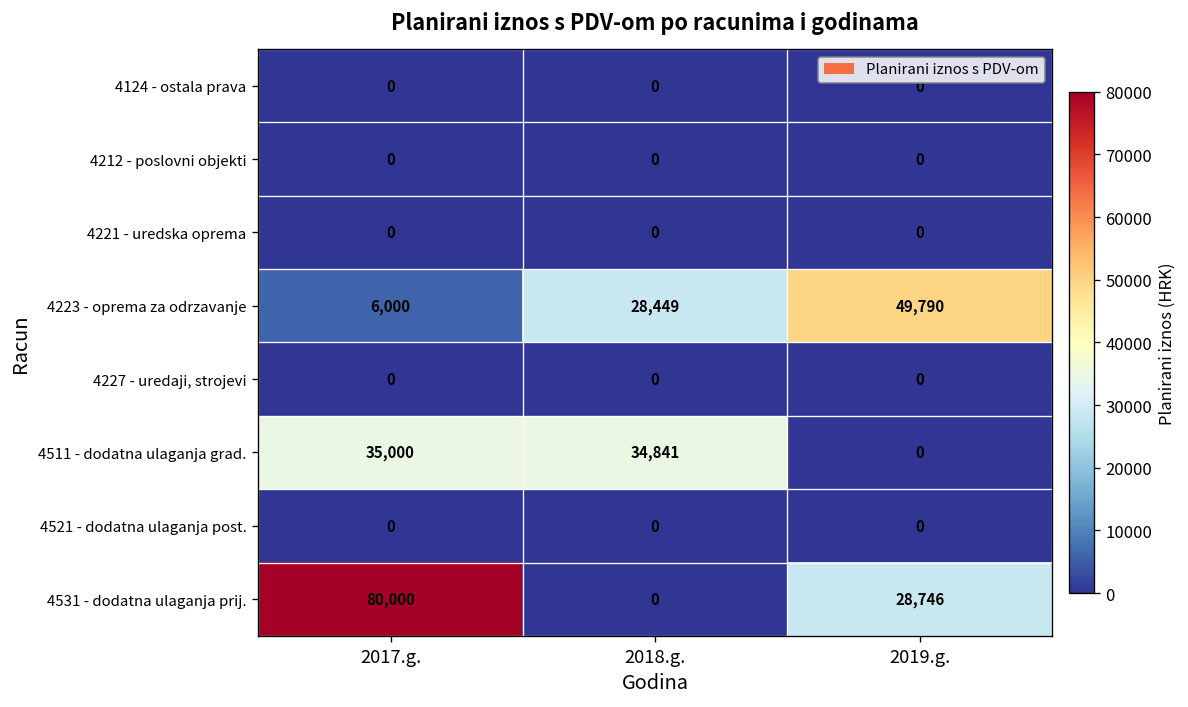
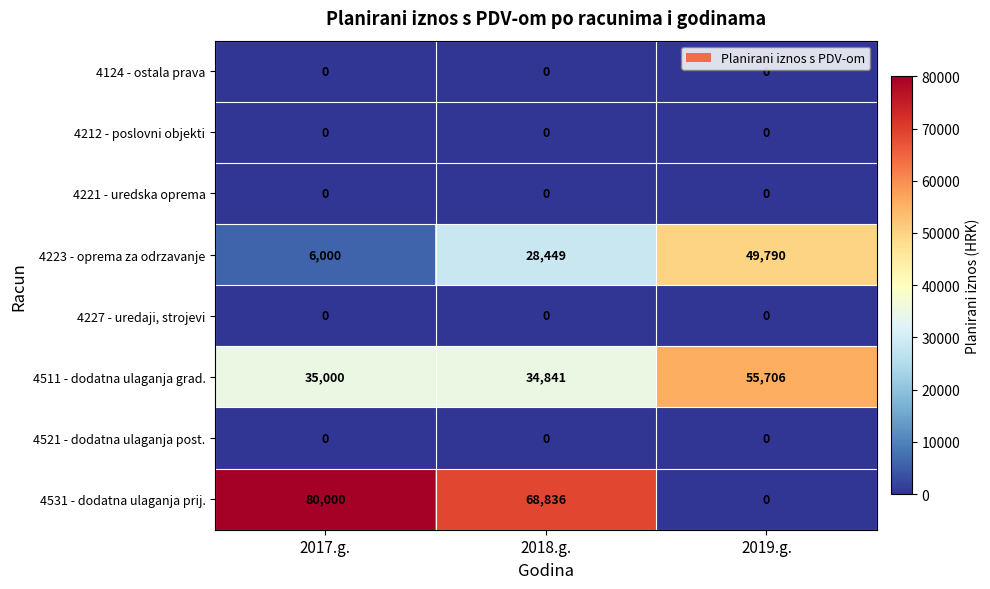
4511 - dodatna ulaganja grad., 2019.g.: 0 -> 55,706
4531 - dodatna ulaganja prij., 2018.g.: 0 -> 68,836
4531 - dodatna ulaganja prij., 2019.g.: 28,746 -> 0
